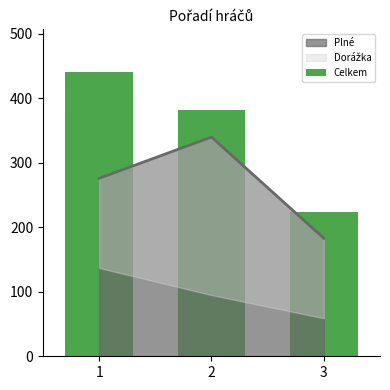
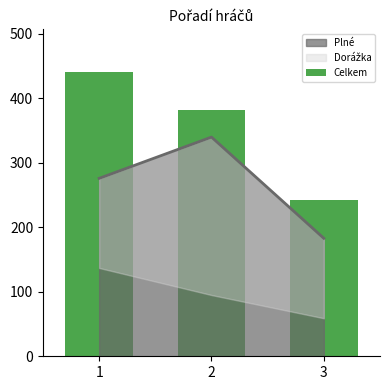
Celkem, 3: 220 -> 240
